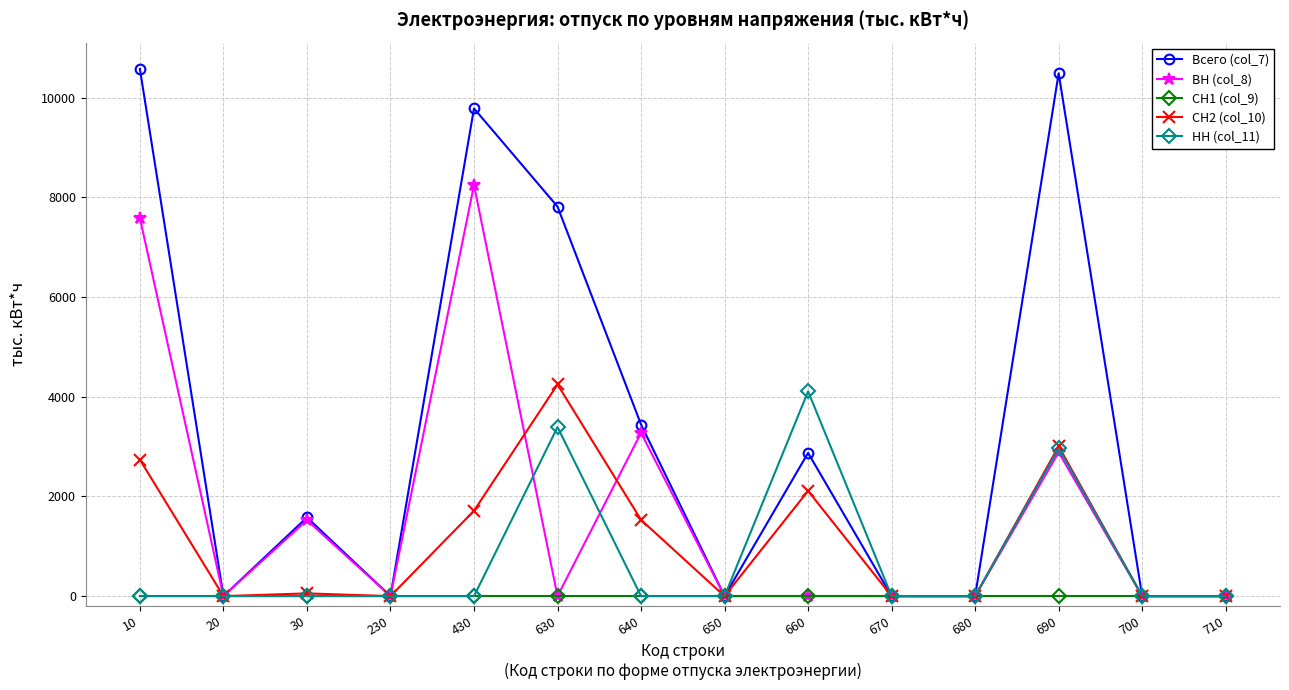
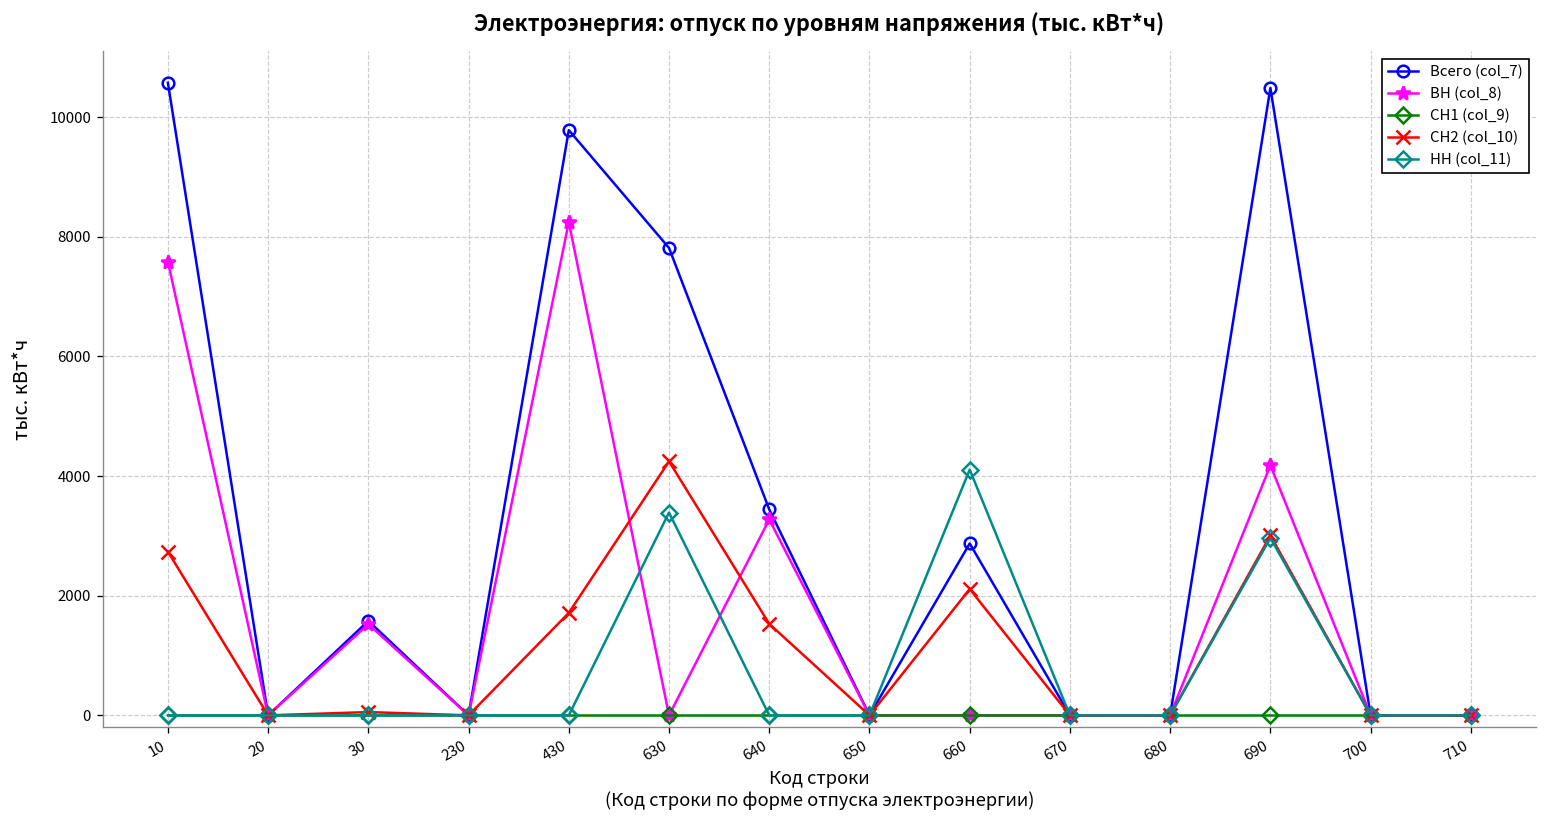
ВН (col_8), 690: 2900 -> 4200
